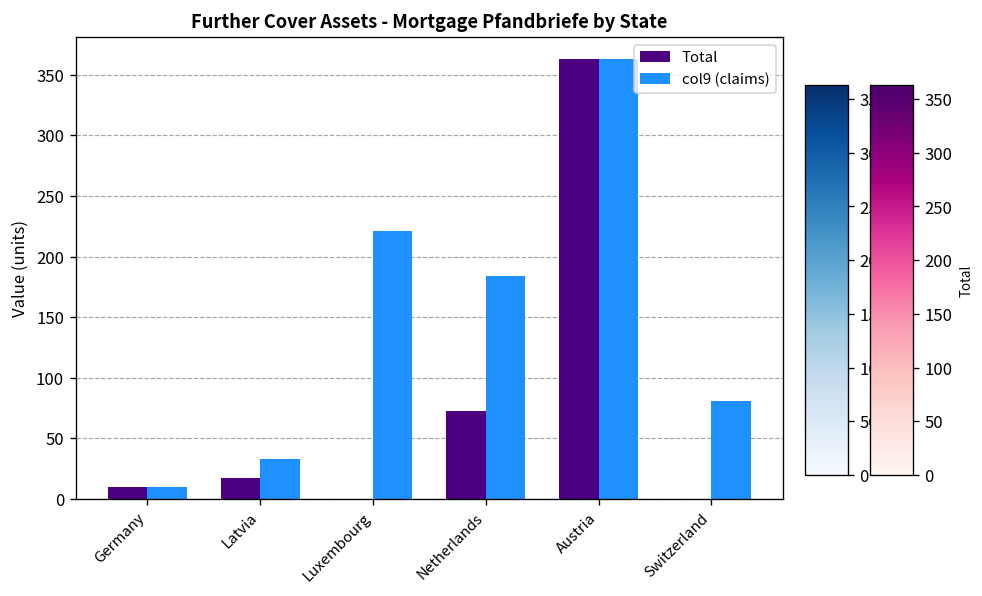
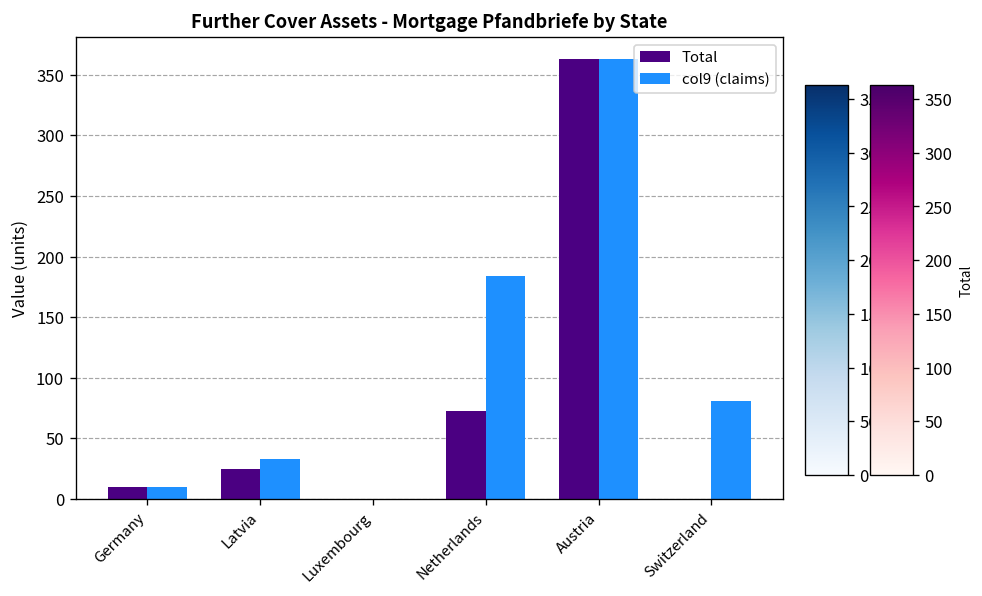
Total, Latvia: 17 -> 25
col9 (claims), Luxembourg: 221 -> 0
